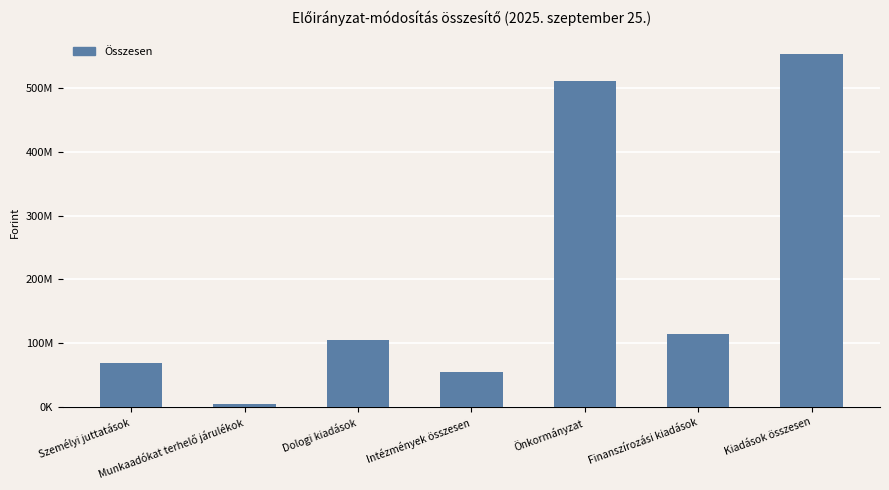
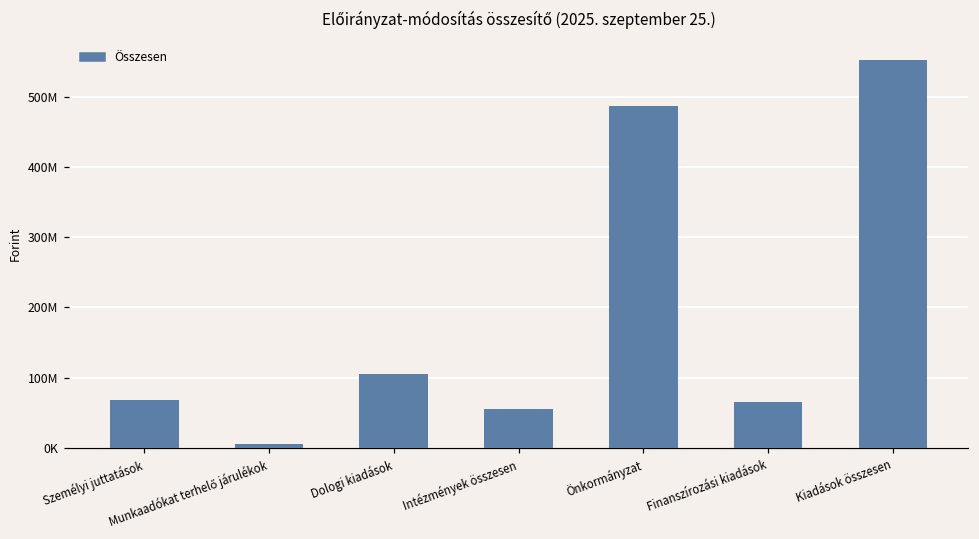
Önkormányzat: 510000000 -> 490000000
Finanszírozási kiadások: 120000000 -> 70000000
